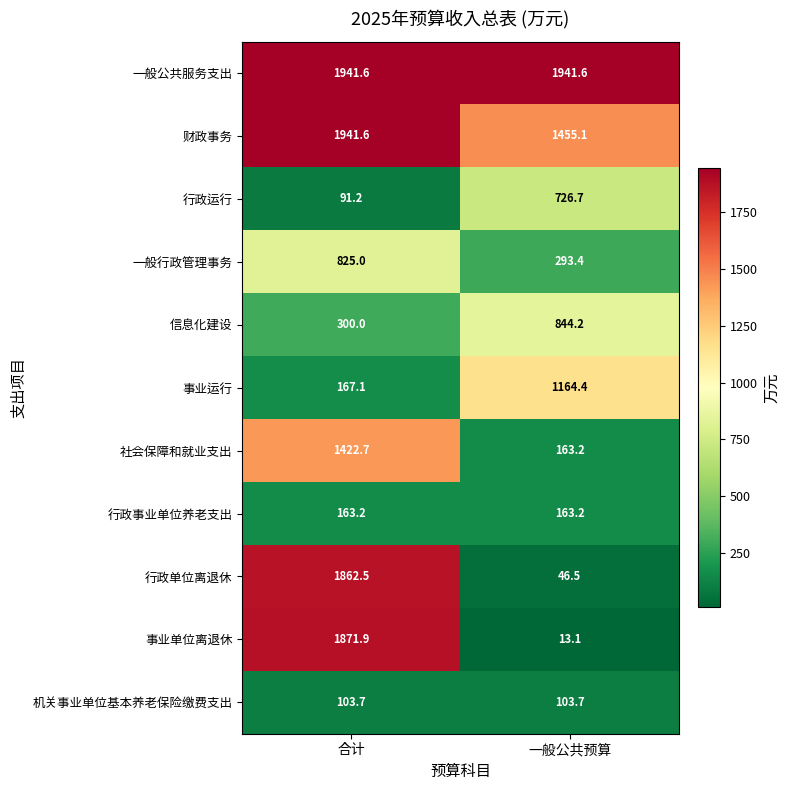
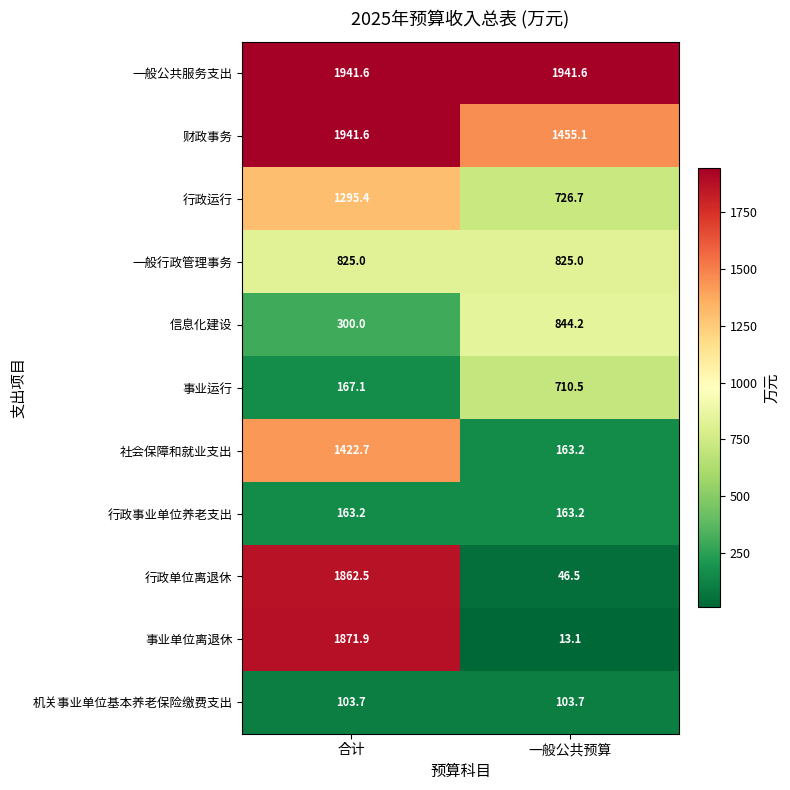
行政运行, 合计: 91.2 -> 1295.4
一般行政管理事务, 一般公共预算: 293.4 -> 825.0
事业运行, 一般公共预算: 1164.4 -> 710.5
